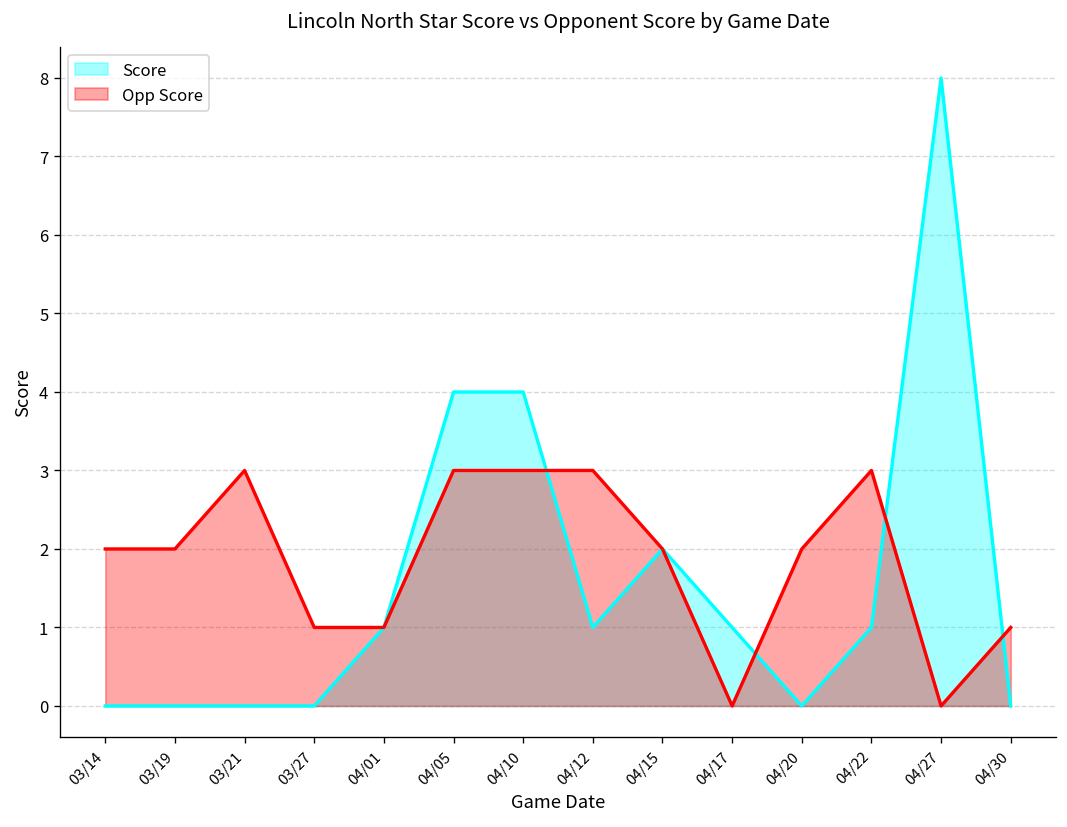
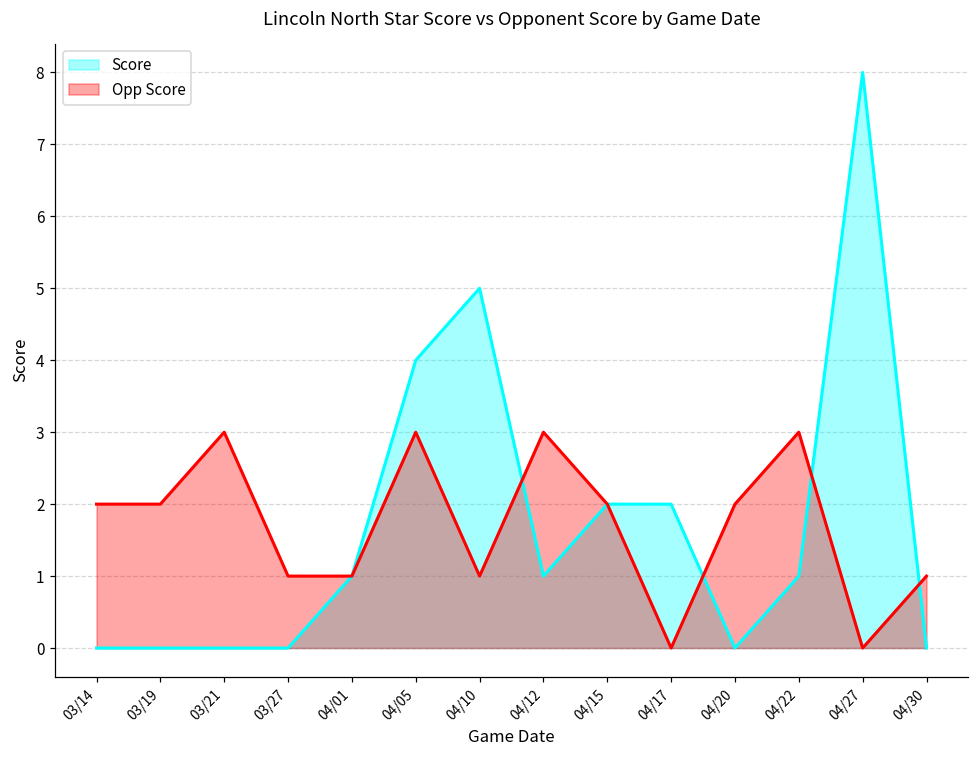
Score, 04/10: 4 -> 5
Opp Score, 04/10: 3 -> 1
Score, 04/17: 1 -> 2
